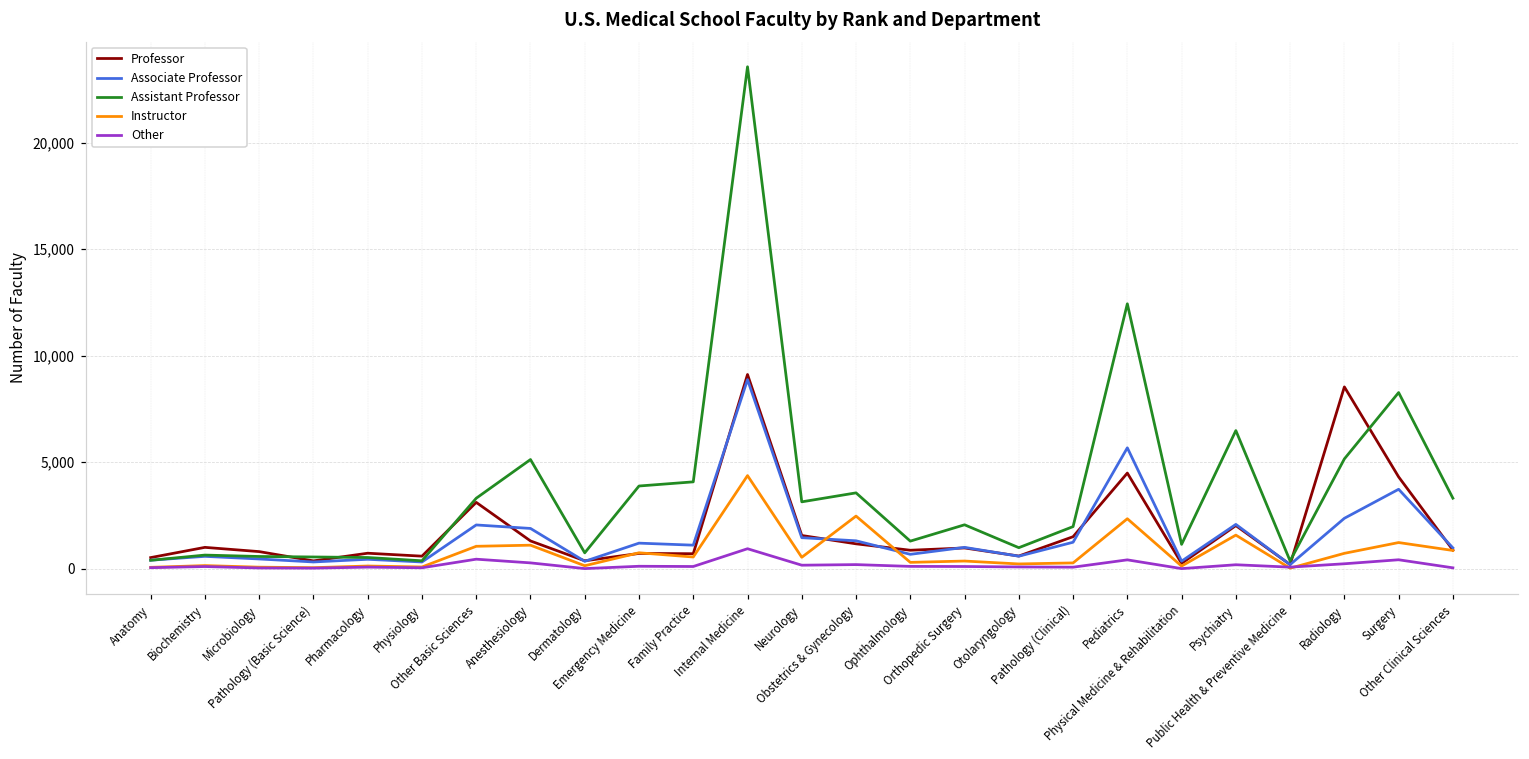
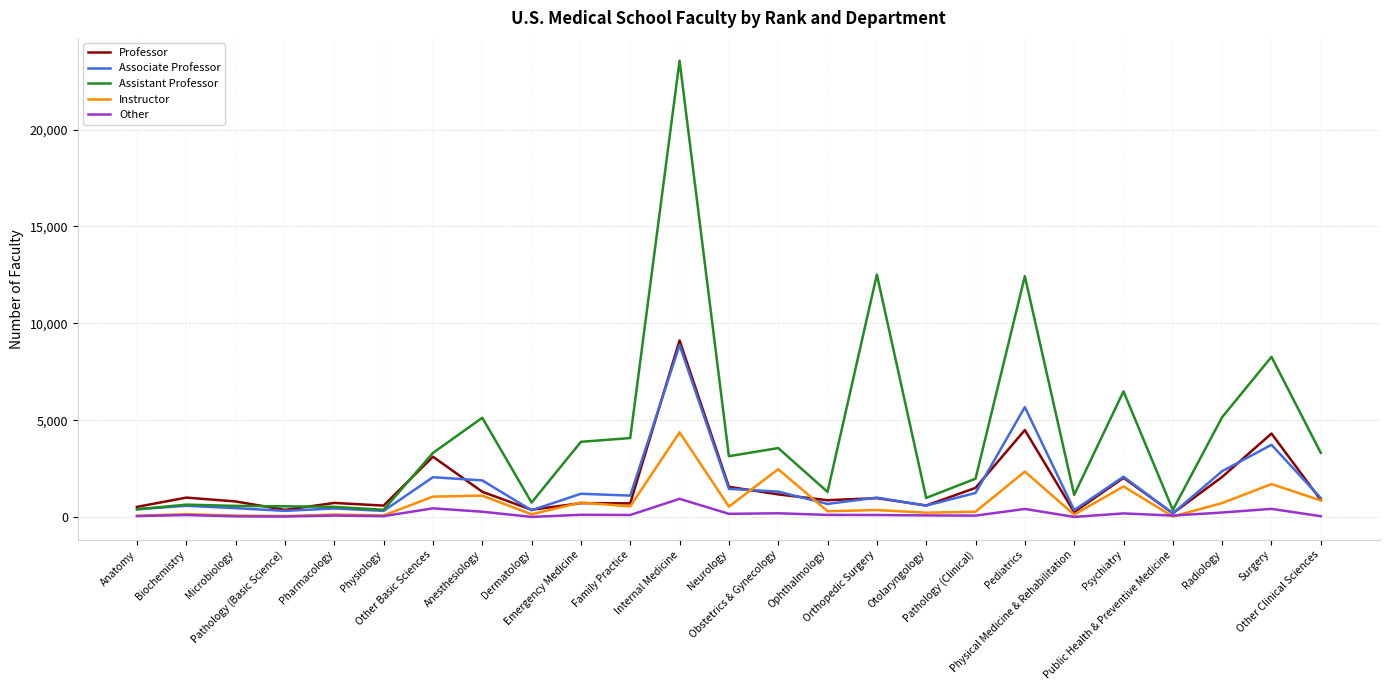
Assistant Professor, Orthopedic Surgery: 2,100 -> 12,500
Professor, Radiology: 8,500 -> 2,100
Instructor, Surgery: 1,200 -> 1,700
